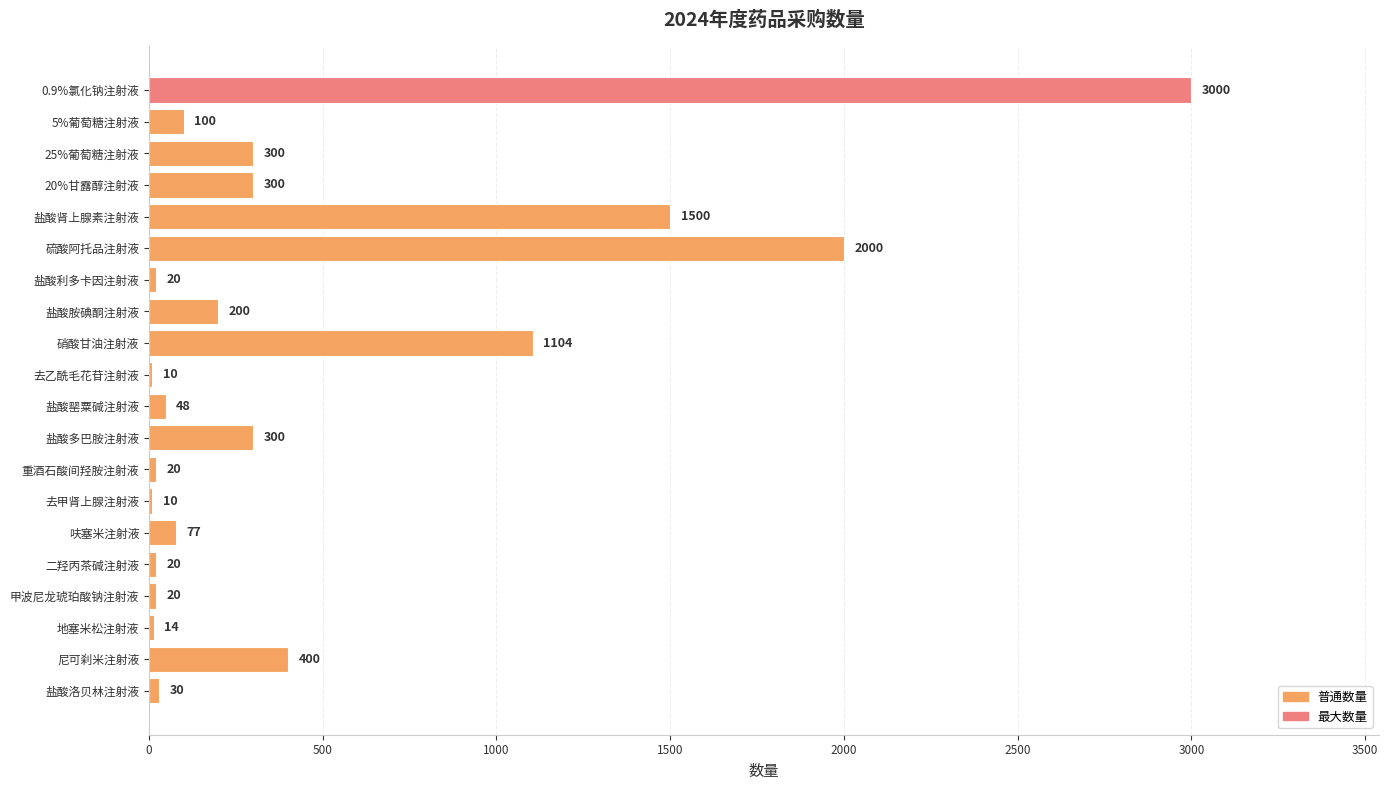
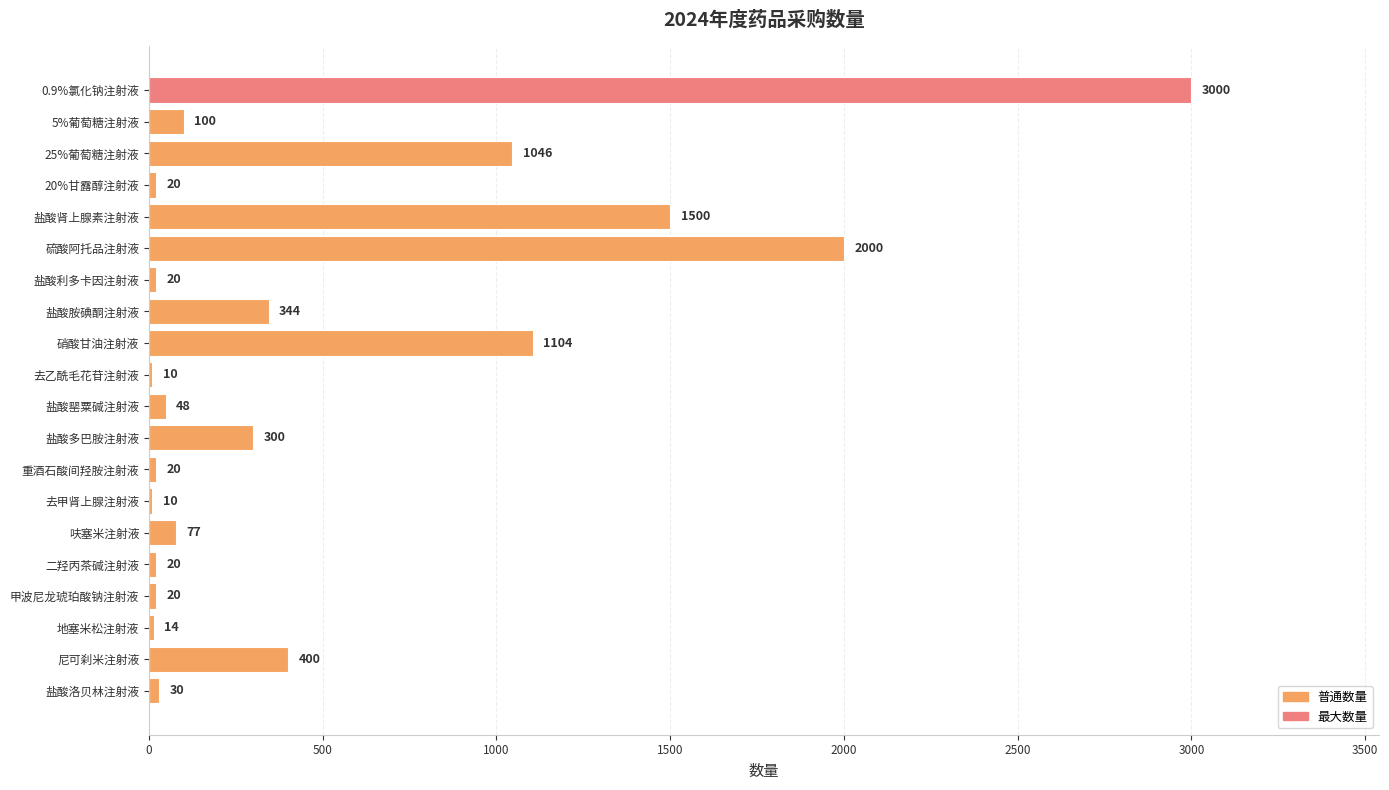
25%葡萄糖注射液: 300 -> 1046
20%甘露醇注射液: 300 -> 20
盐酸胺碘酮注射液: 200 -> 344
